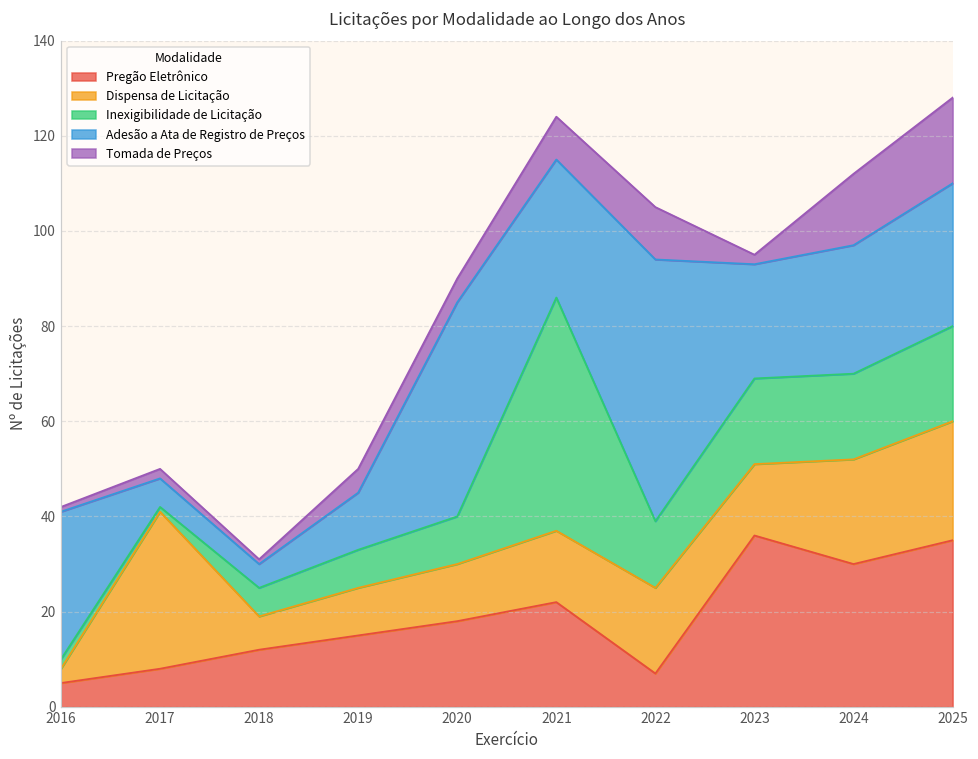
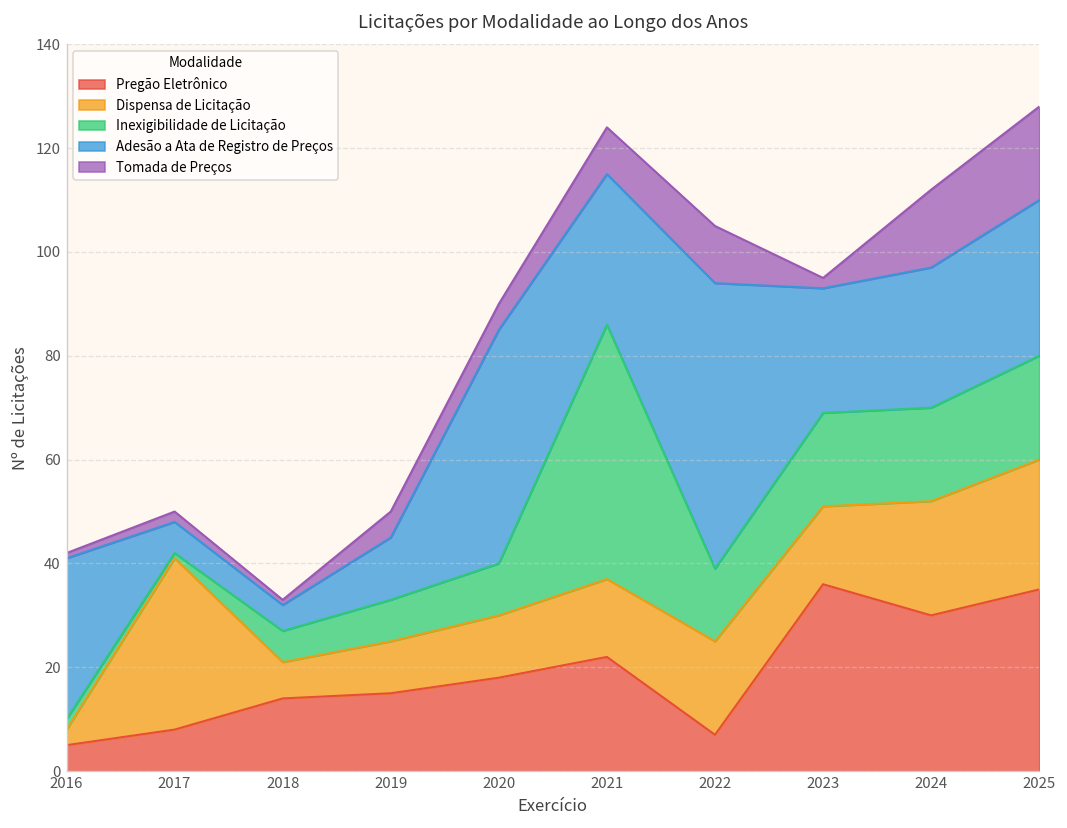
Pregão Eletrônico, 2018: 12 -> 14
